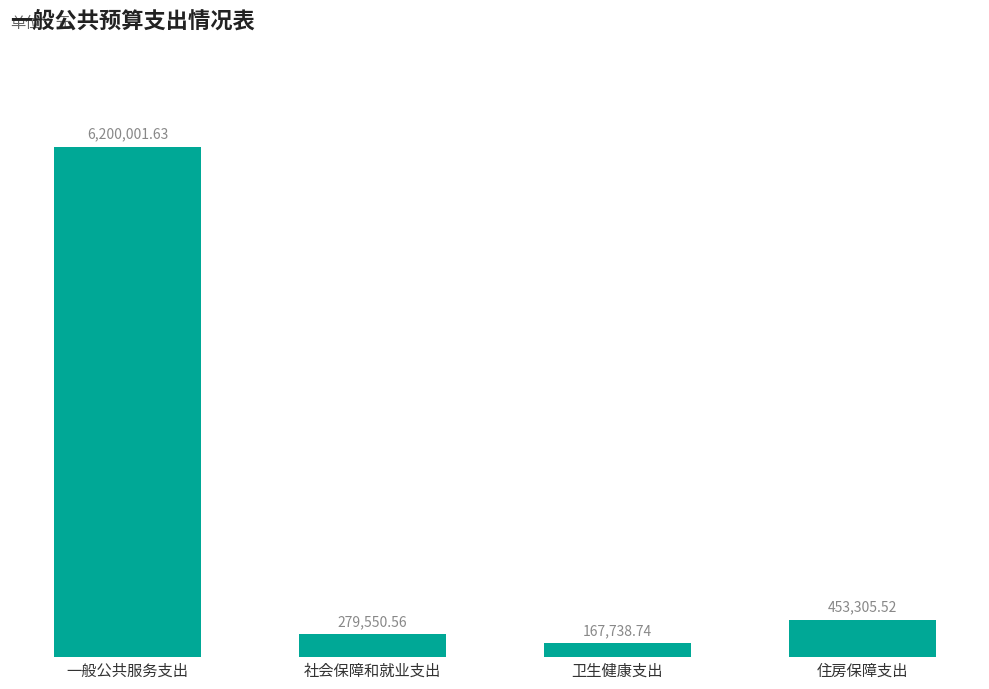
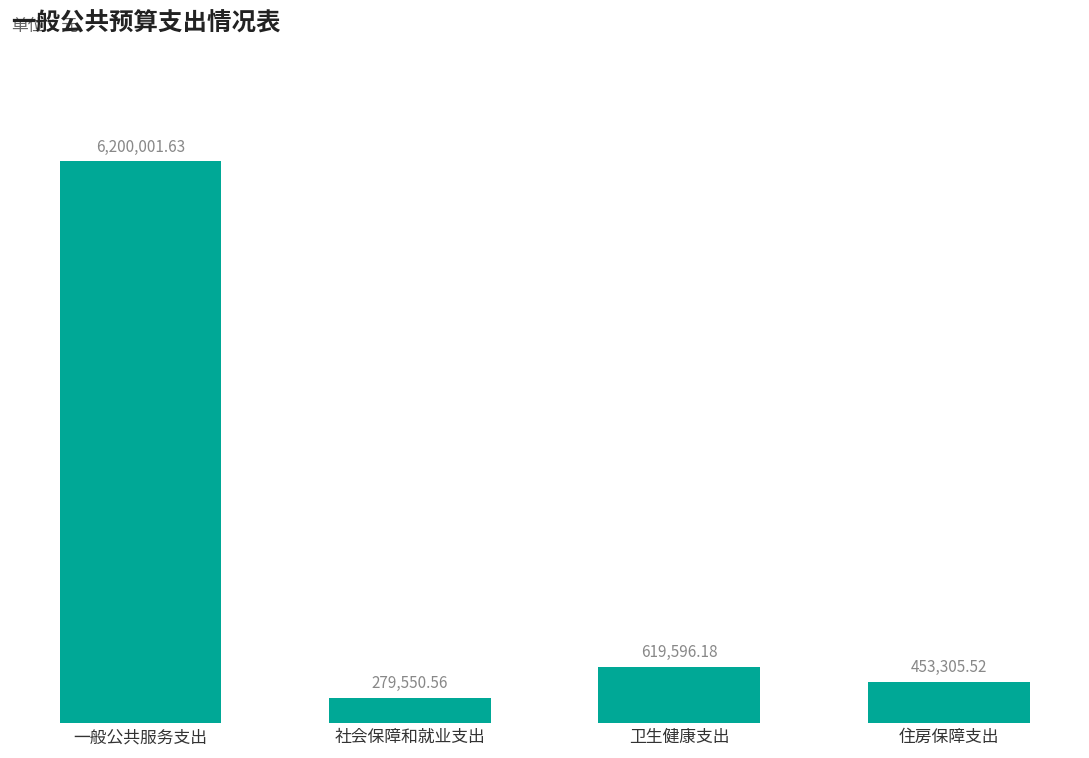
卫生健康支出: 167,738.74 -> 619,596.18
